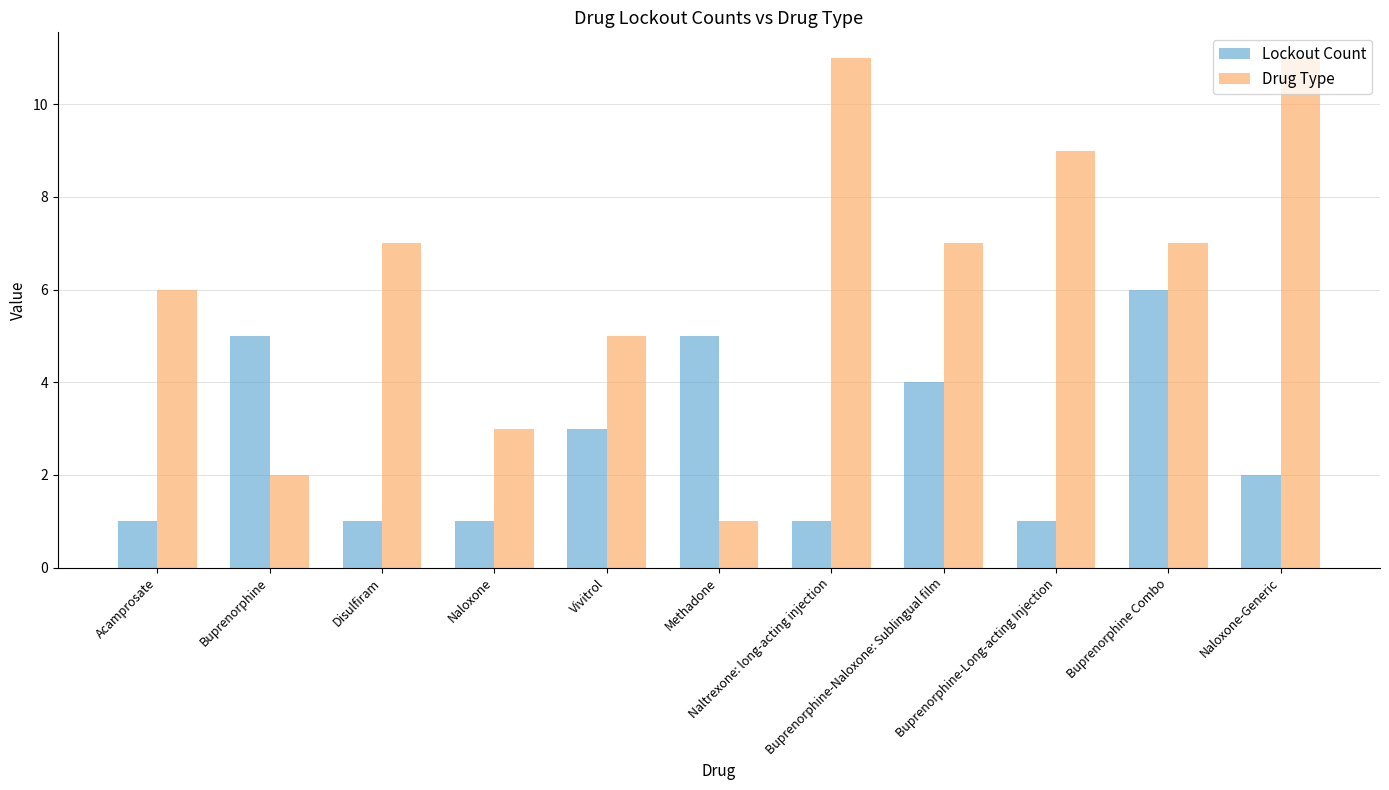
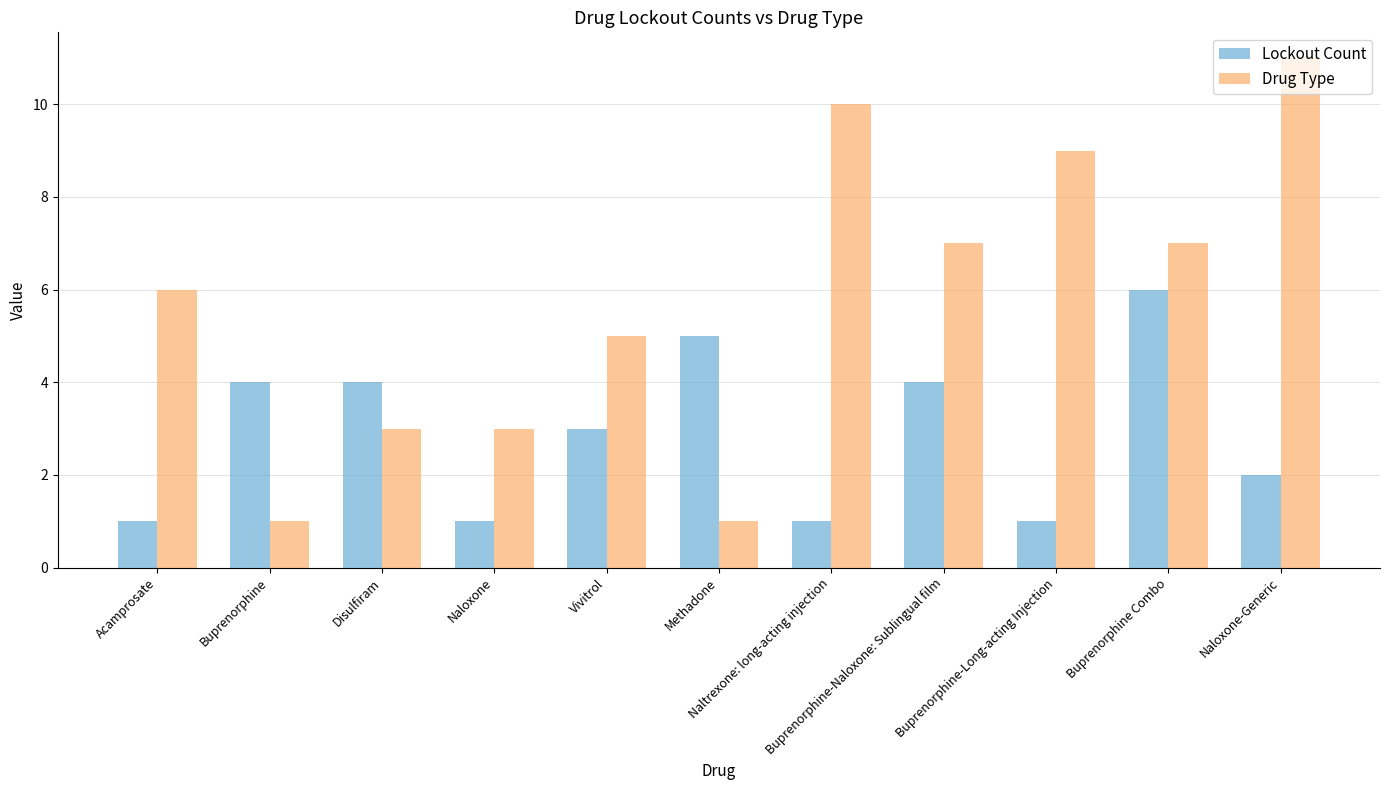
Lockout Count, Buprenorphine: 5 -> 4
Drug Type, Buprenorphine: 2 -> 1
Lockout Count, Disulfiram: 1 -> 4
Drug Type, Disulfiram: 7 -> 3
Drug Type, Naltrexone: long-acting injection: 11 -> 10
